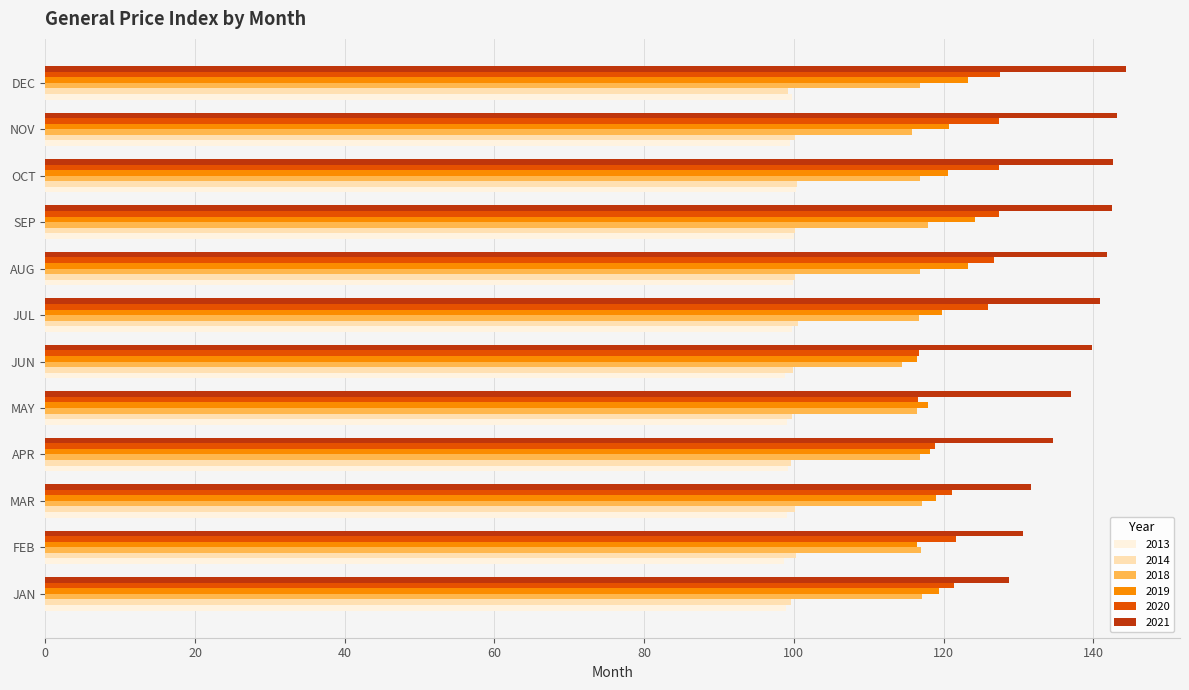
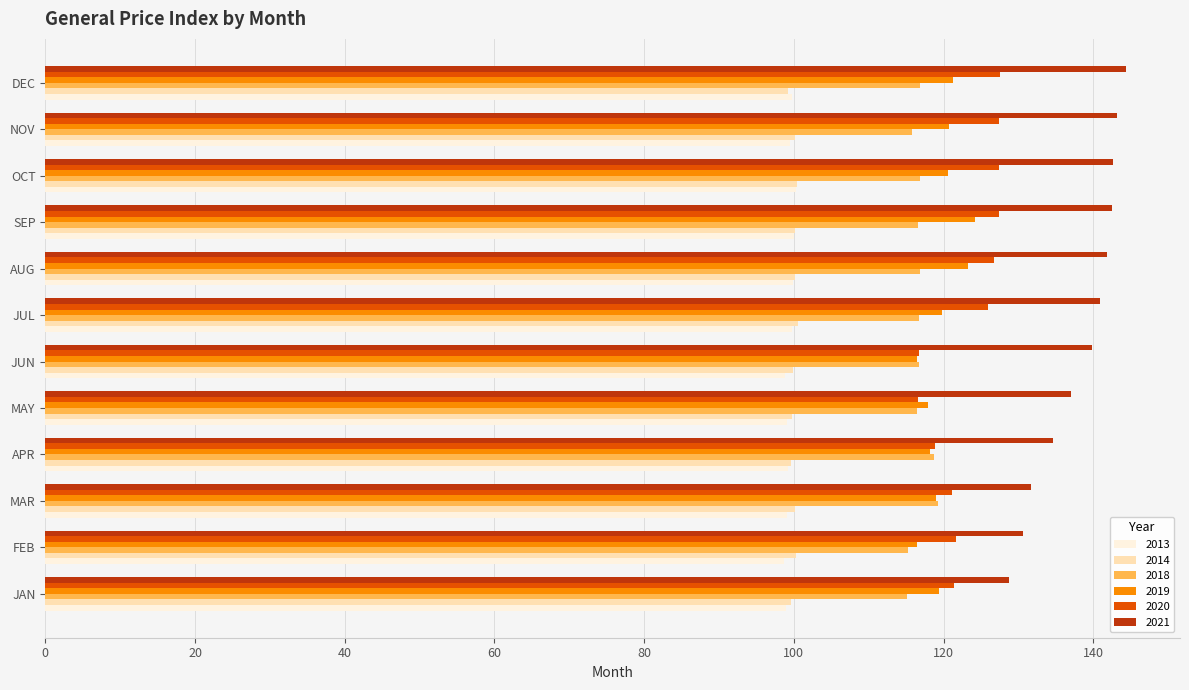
2019, DEC: 123 -> 121
2018, SEP: 118 -> 117
2018, JUN: 115 -> 117
2018, APR: 117 -> 119
2018, MAR: 117 -> 119
2018, FEB: 117 -> 115
2018, JAN: 117 -> 115
